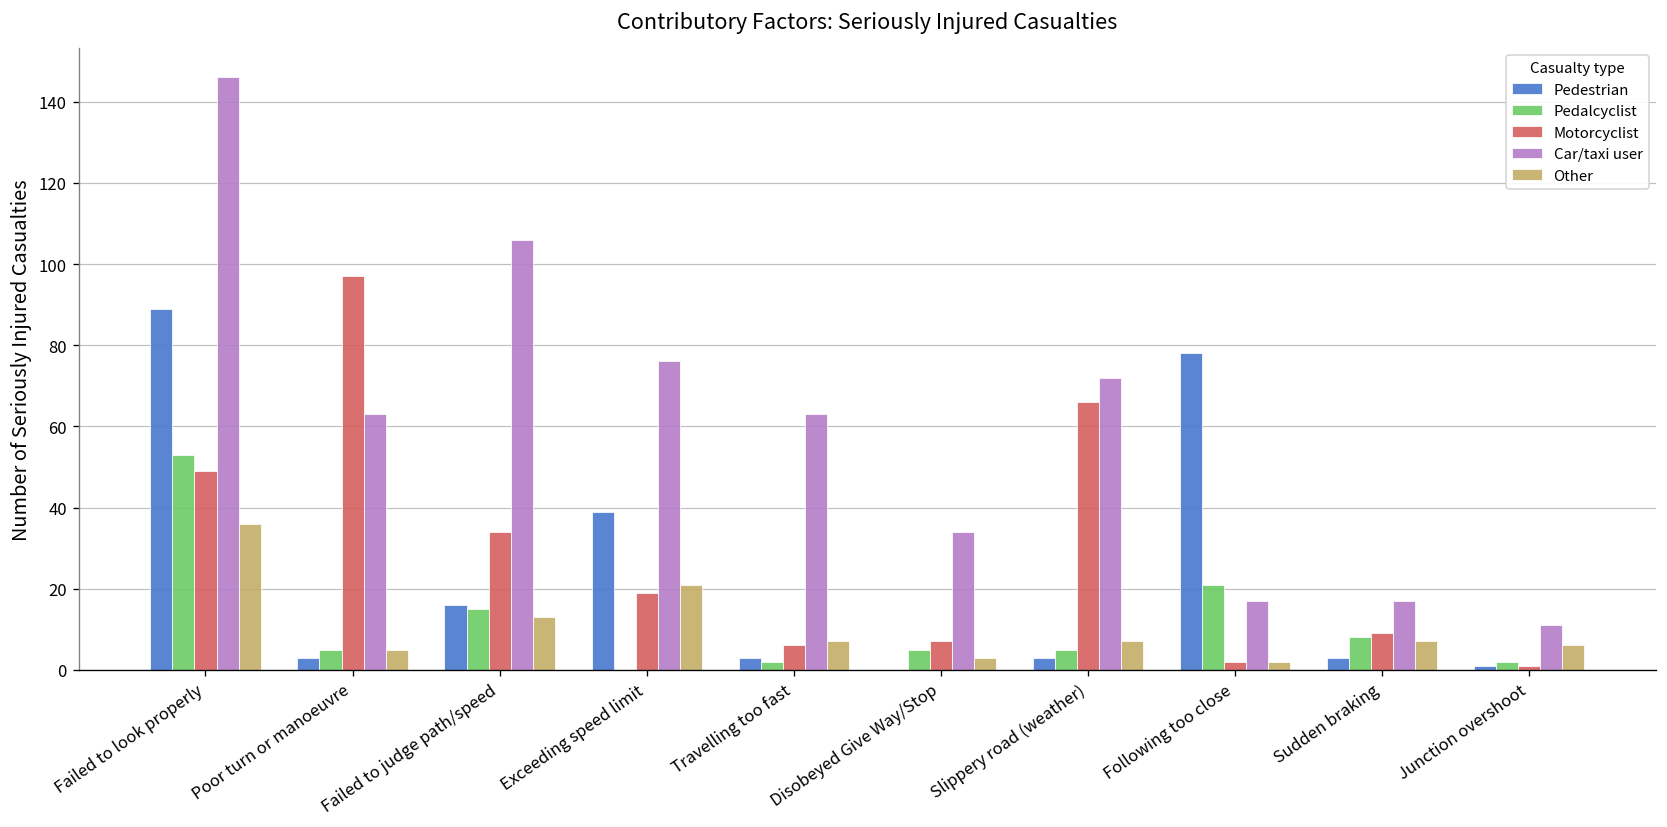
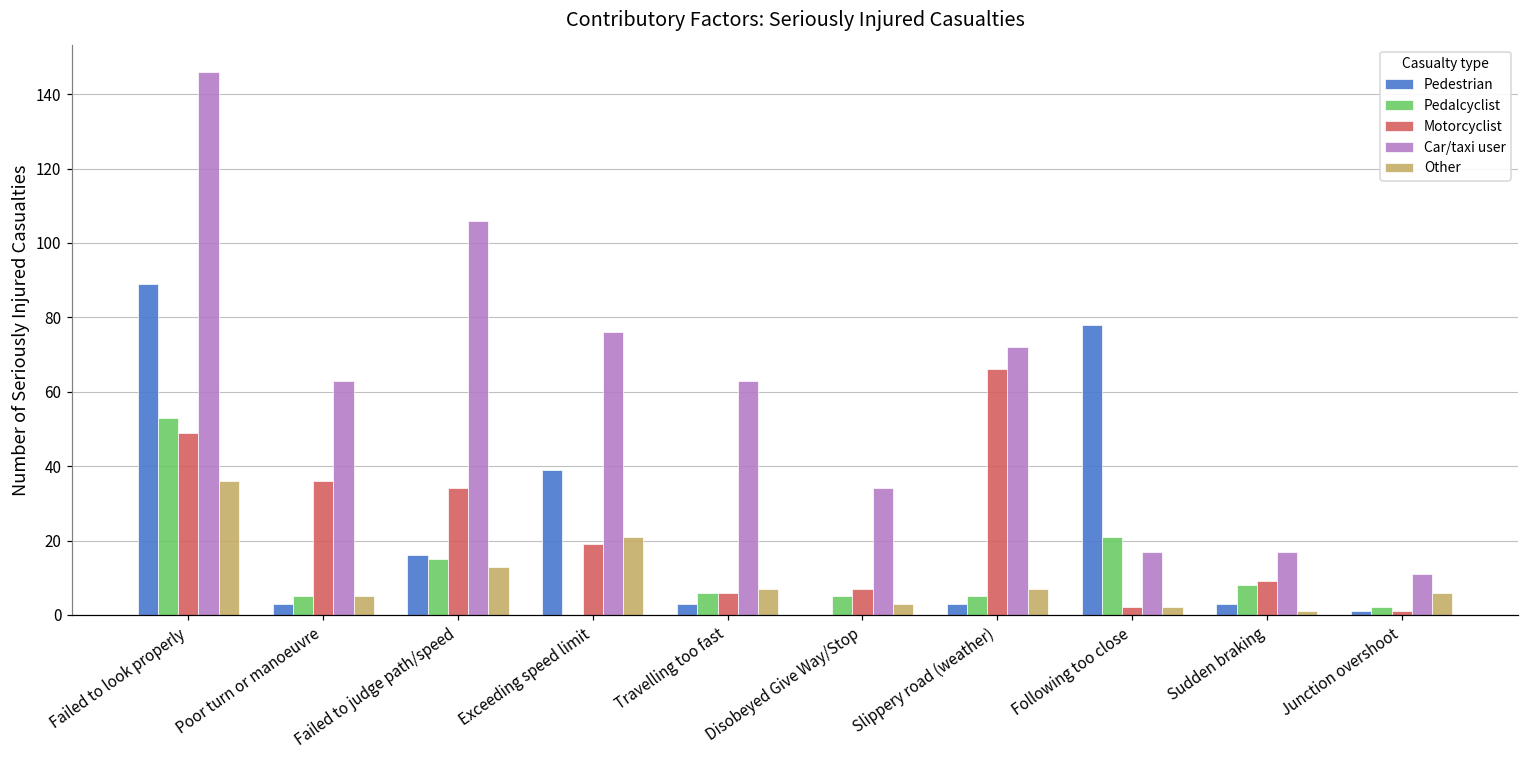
Motorcyclist, Poor turn or manoeuvre: 97 -> 36
Pedalcyclist, Travelling too fast: 2 -> 6
Other, Sudden braking: 7 -> 1
